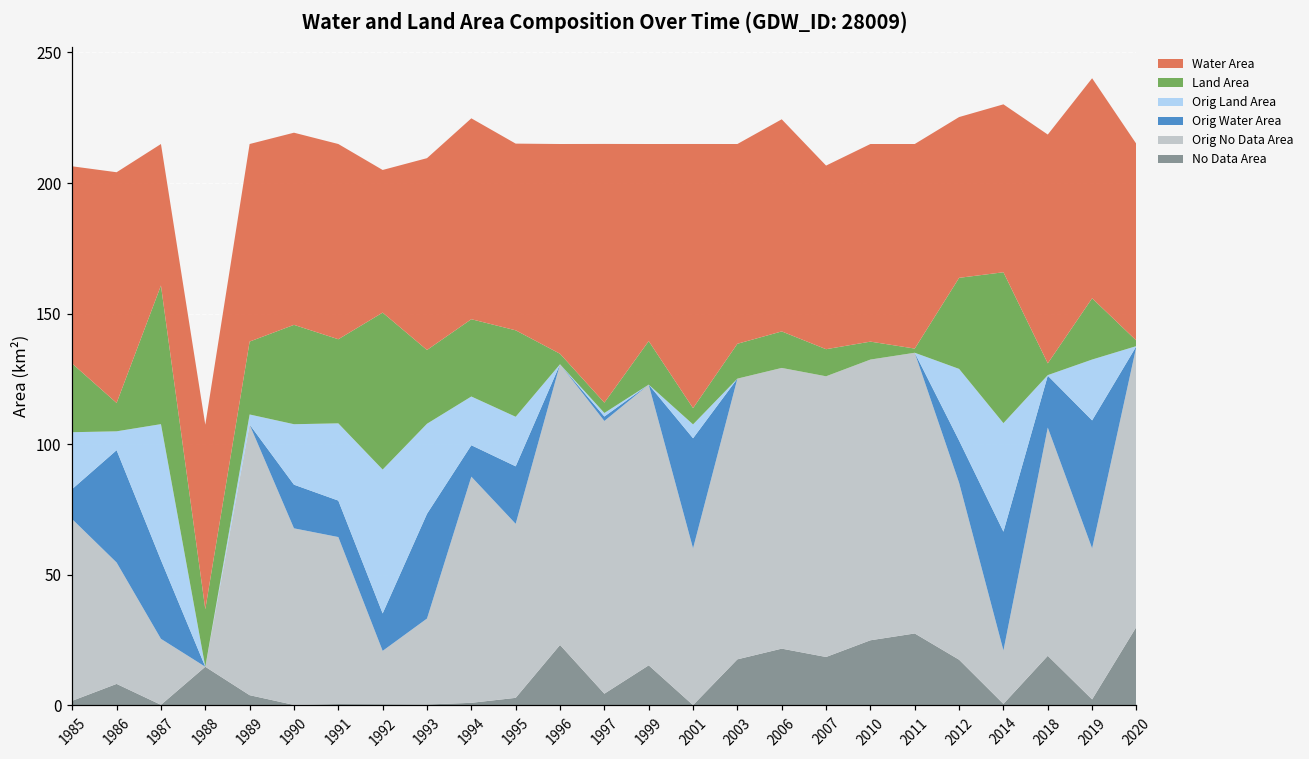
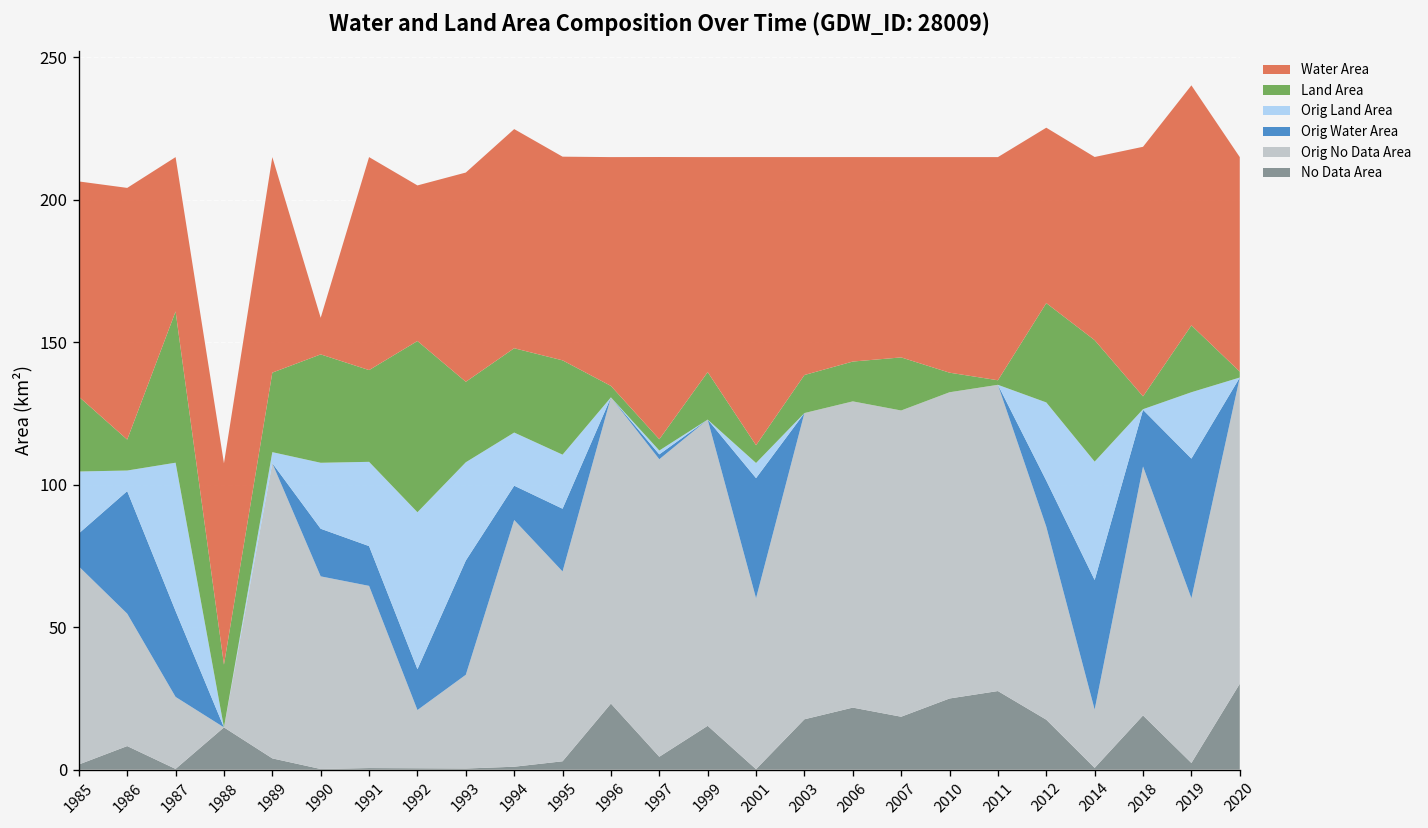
Water Area, 1990: 74 -> 13
Water Area, 2006: 81 -> 72
Land Area, 2007: 10 -> 19
Land Area, 2014: 58 -> 43
